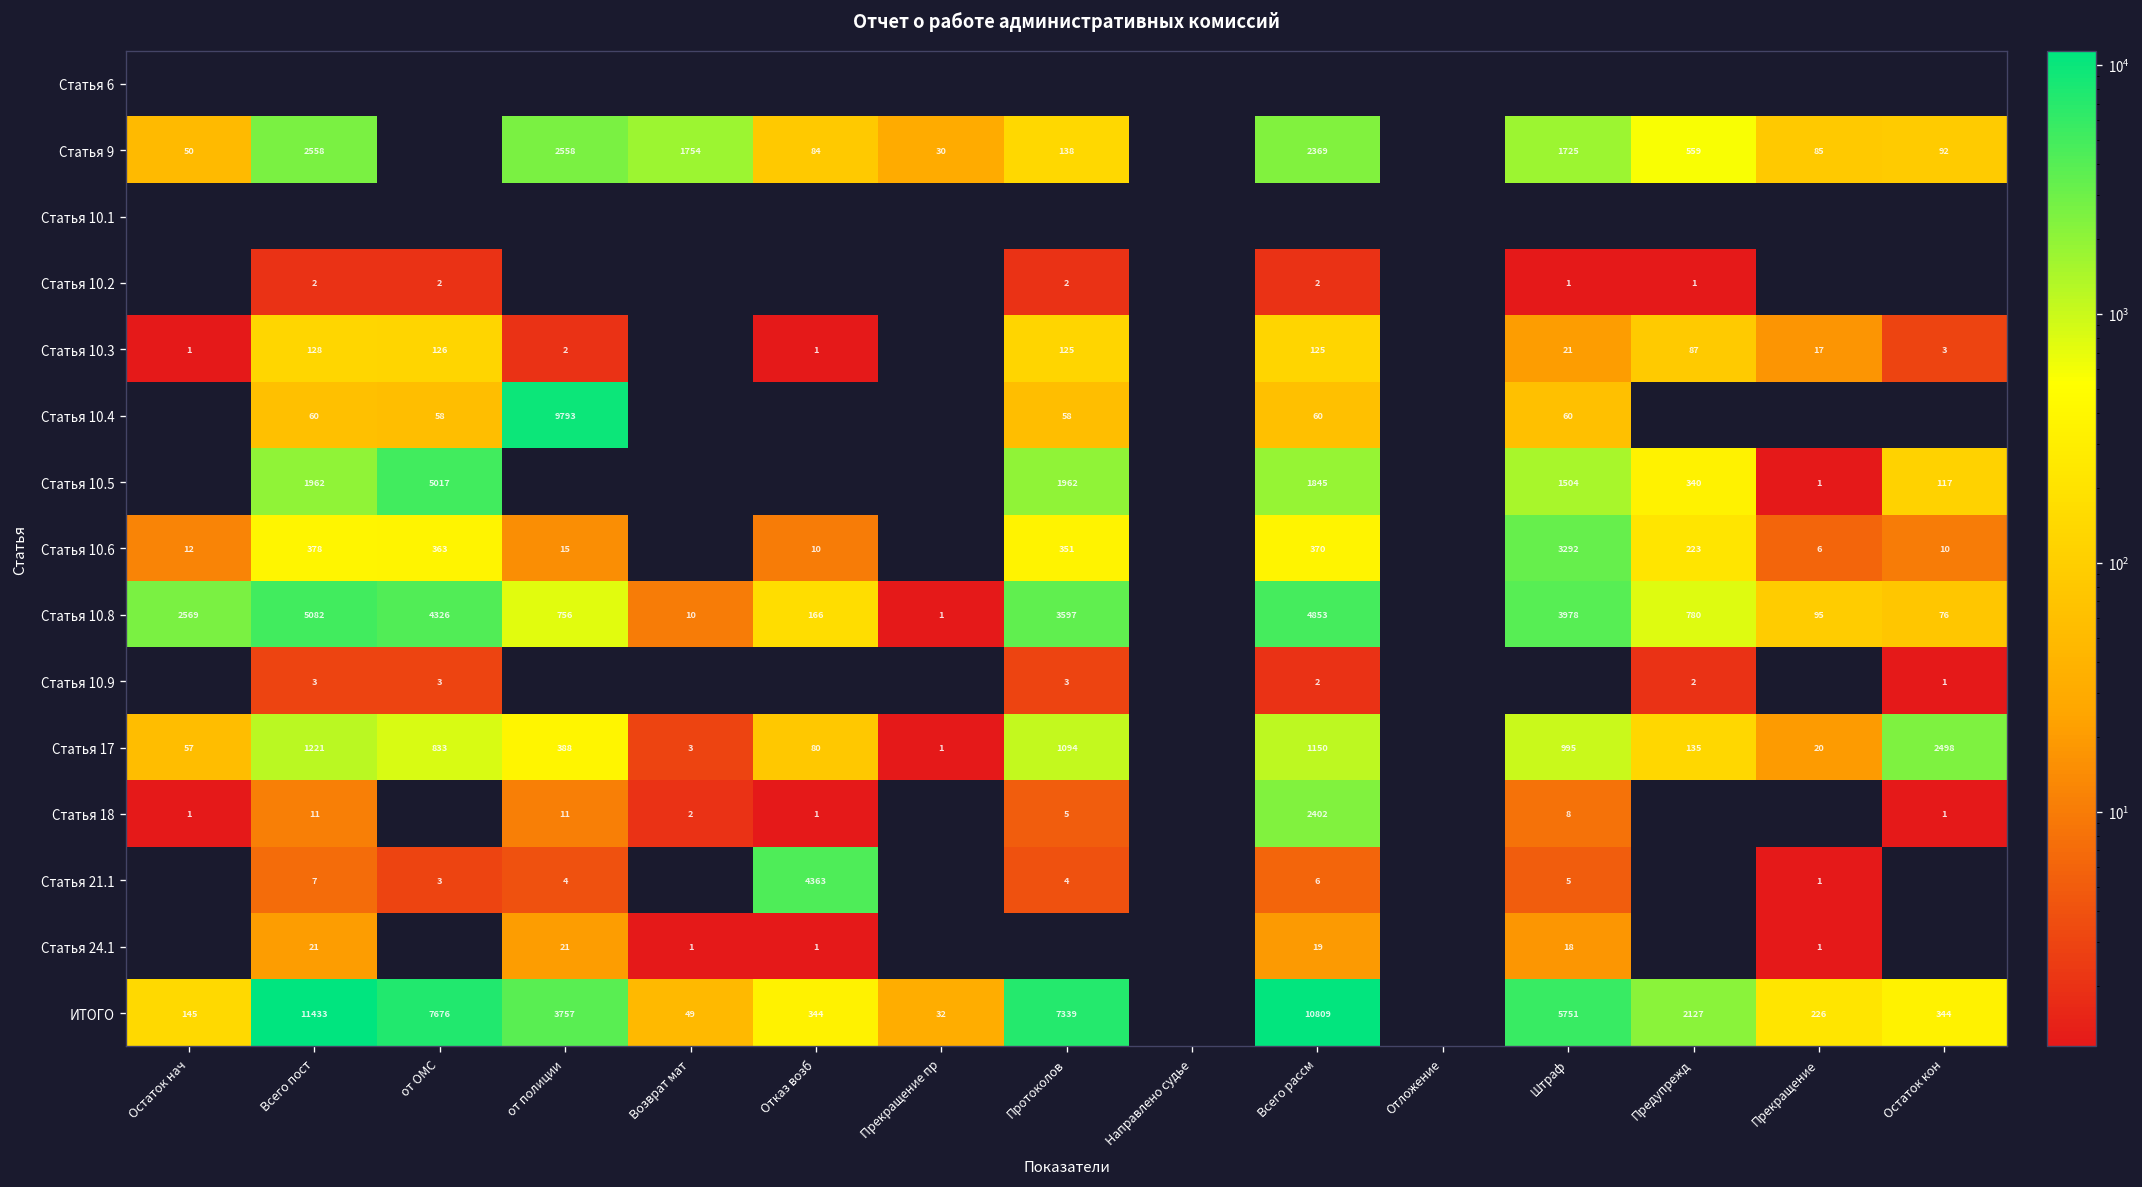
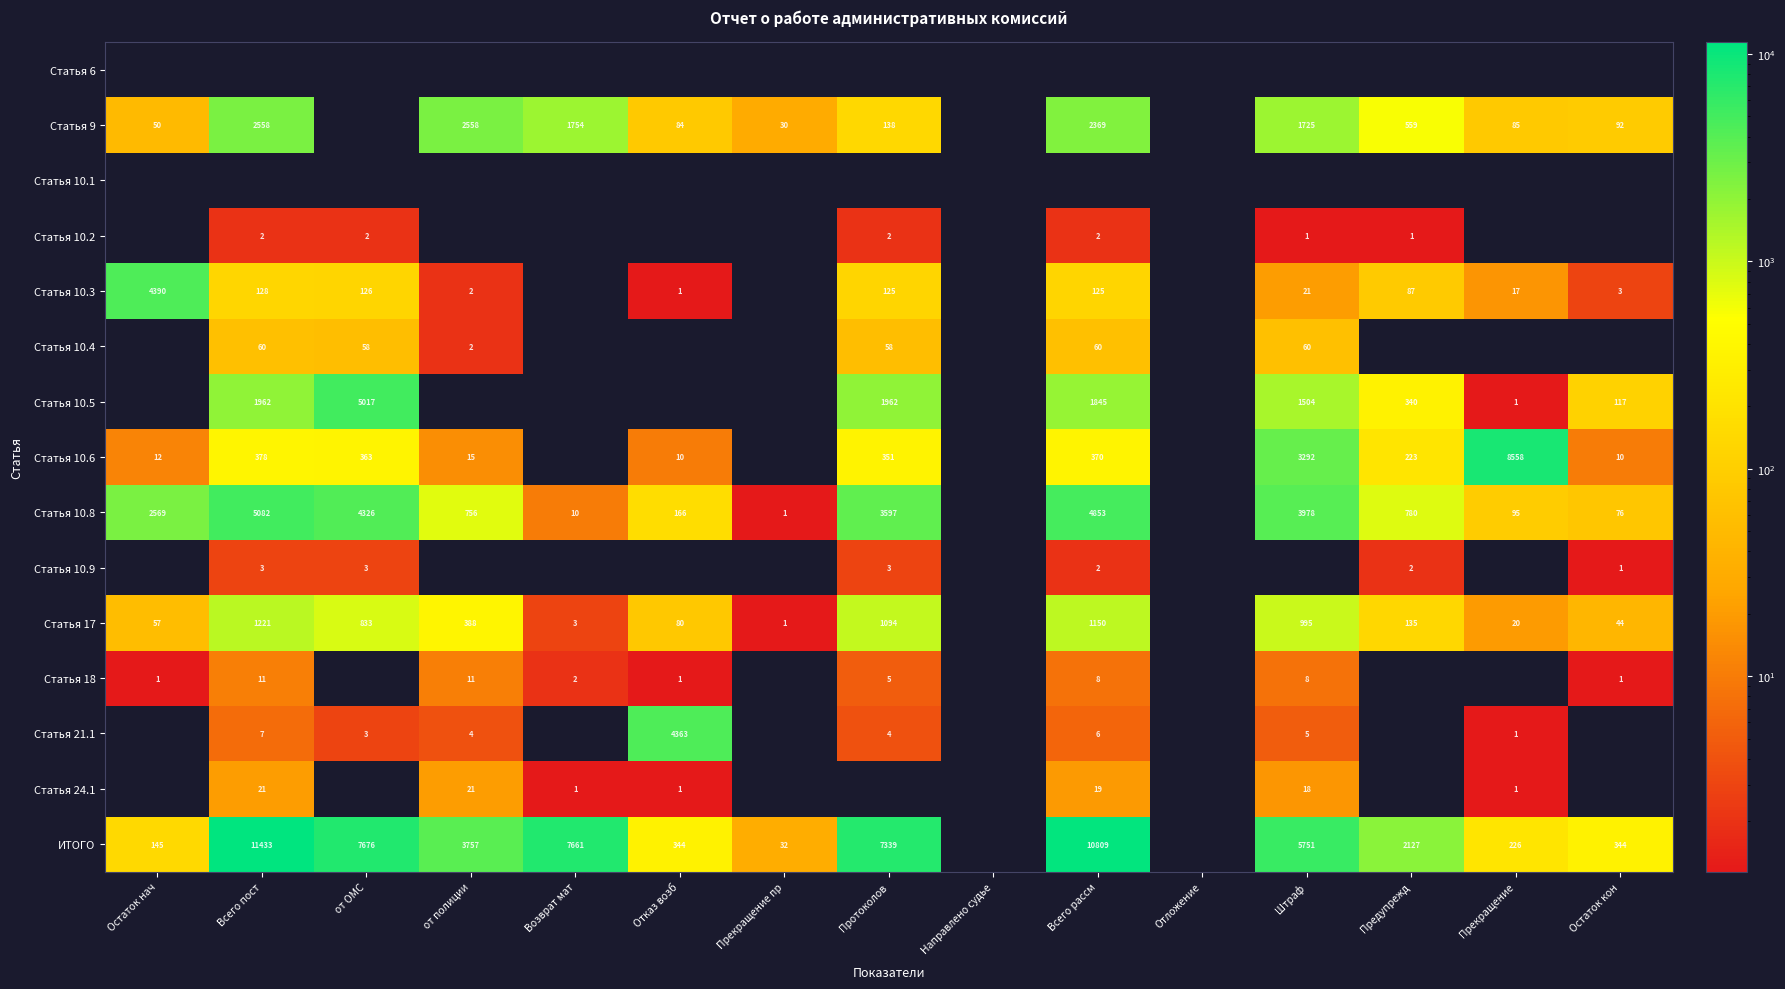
Статья 10.3, Остаток нач: 1 -> 4390
Статья 10.4, от полиции: 9793 -> 2
Статья 10.6, Прекращение: 6 -> 8558
Статья 17, Остаток кон: 2498 -> 44
Статья 18, Всего рассм: 2402 -> 8
ИТОГО, Возврат мат: 49 -> 7661
